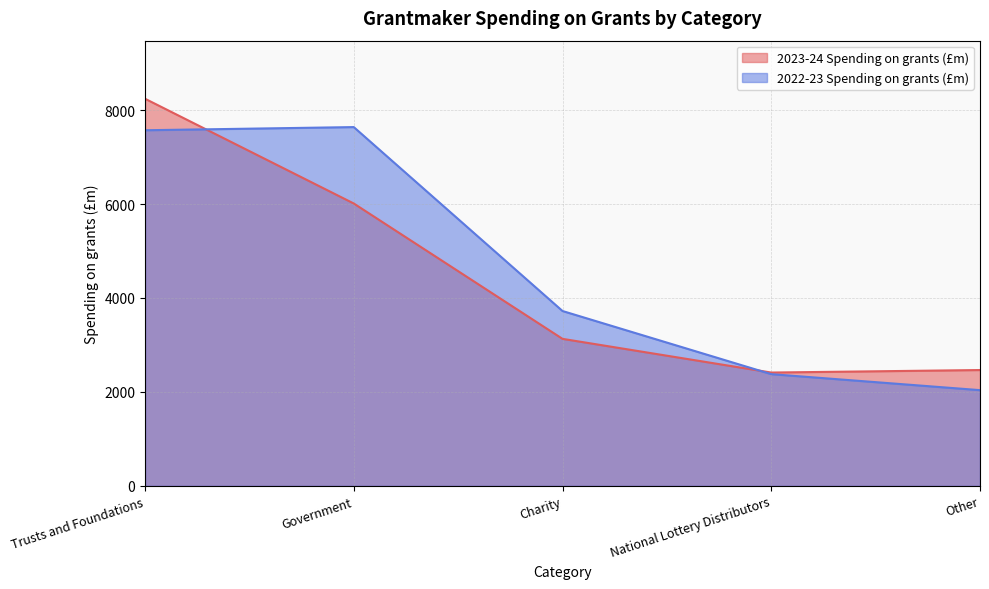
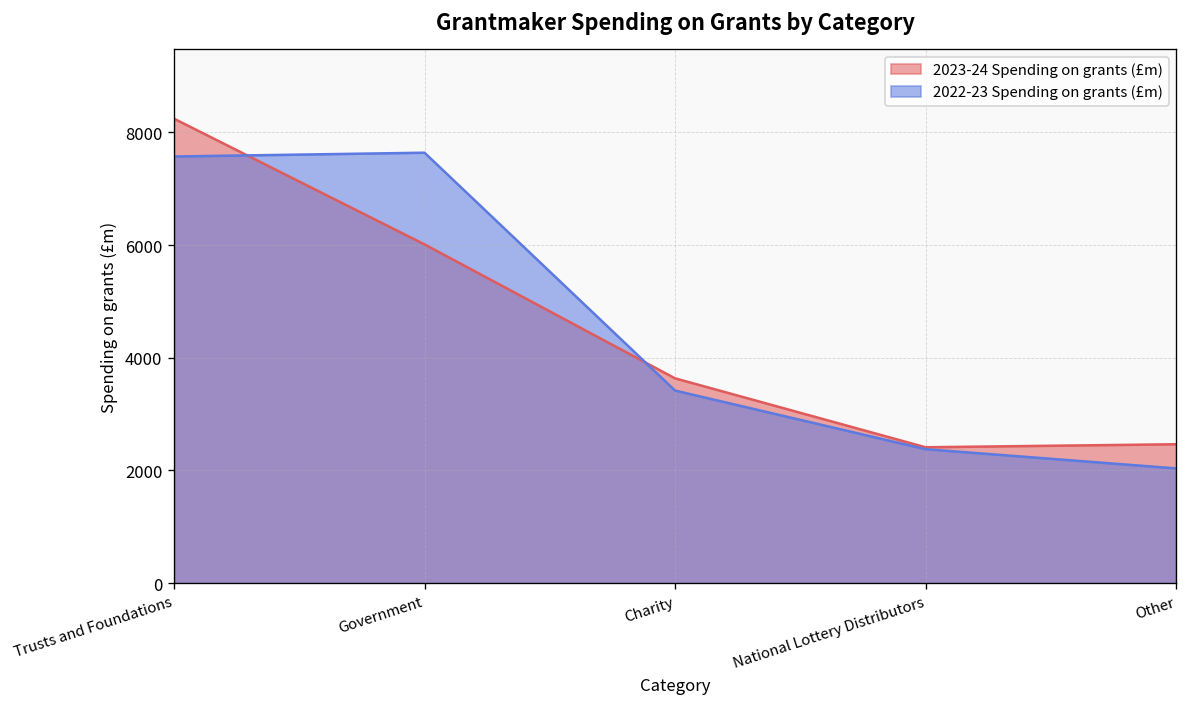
2023-24 Spending on grants (£m), Charity: 3100 -> 3600
2022-23 Spending on grants (£m), Charity: 3700 -> 3400
